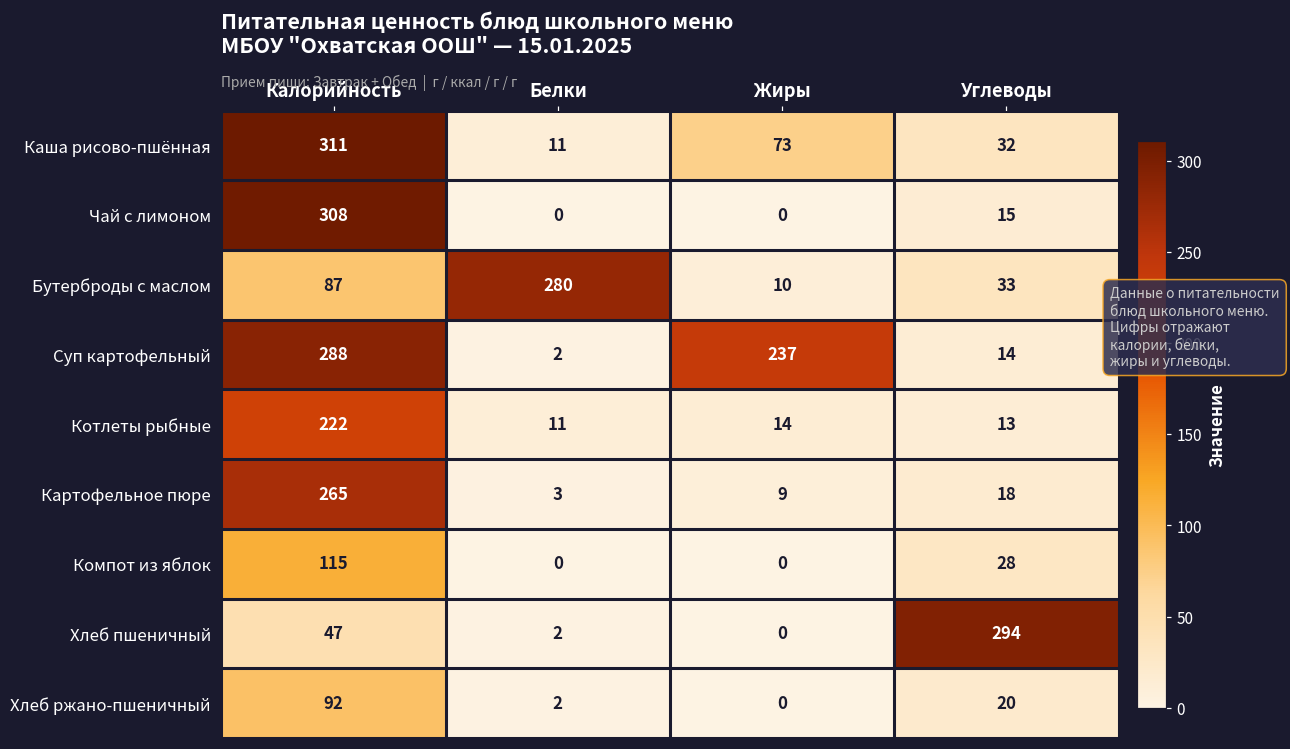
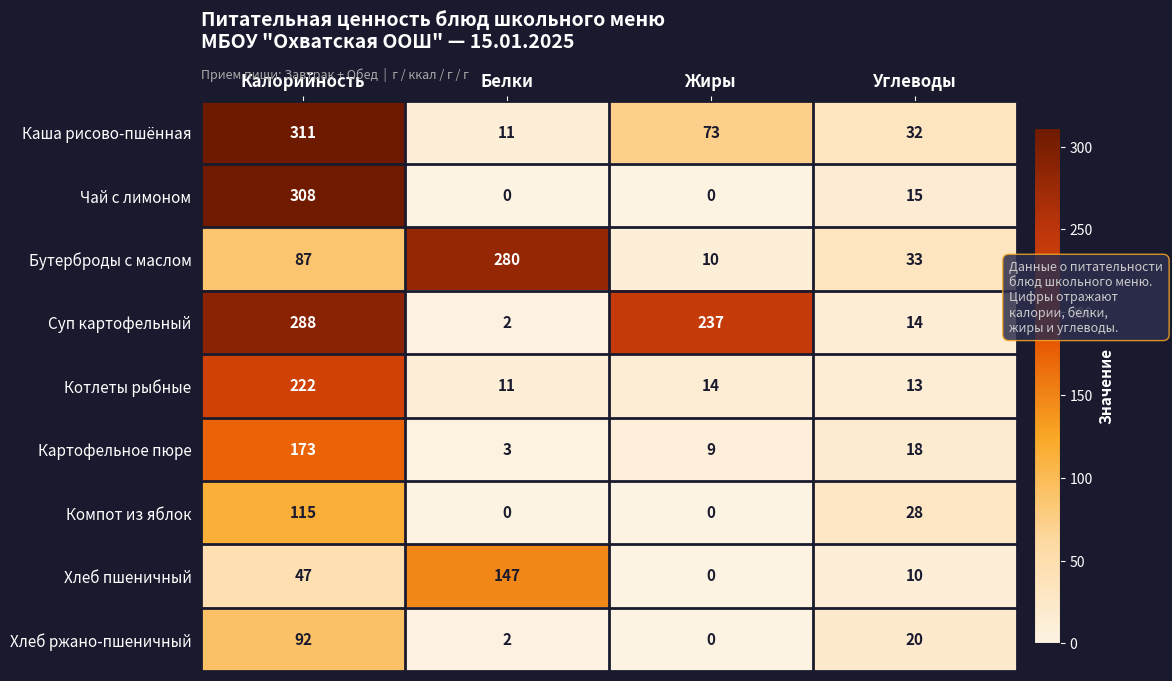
Картофельное пюре, Калорийность: 265 -> 173
Хлеб пшеничный, Белки: 2 -> 147
Хлеб пшеничный, Углеводы: 294 -> 10
